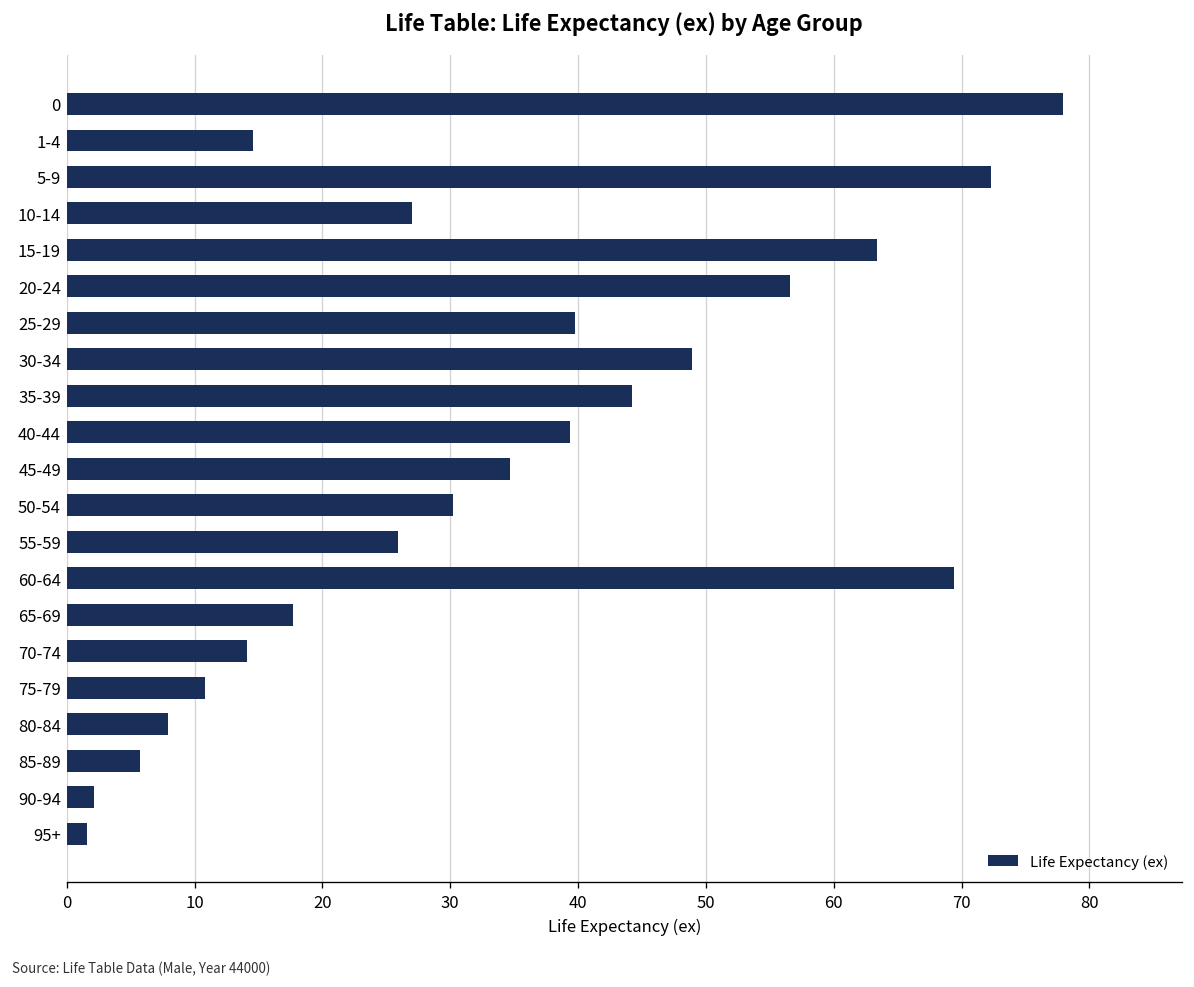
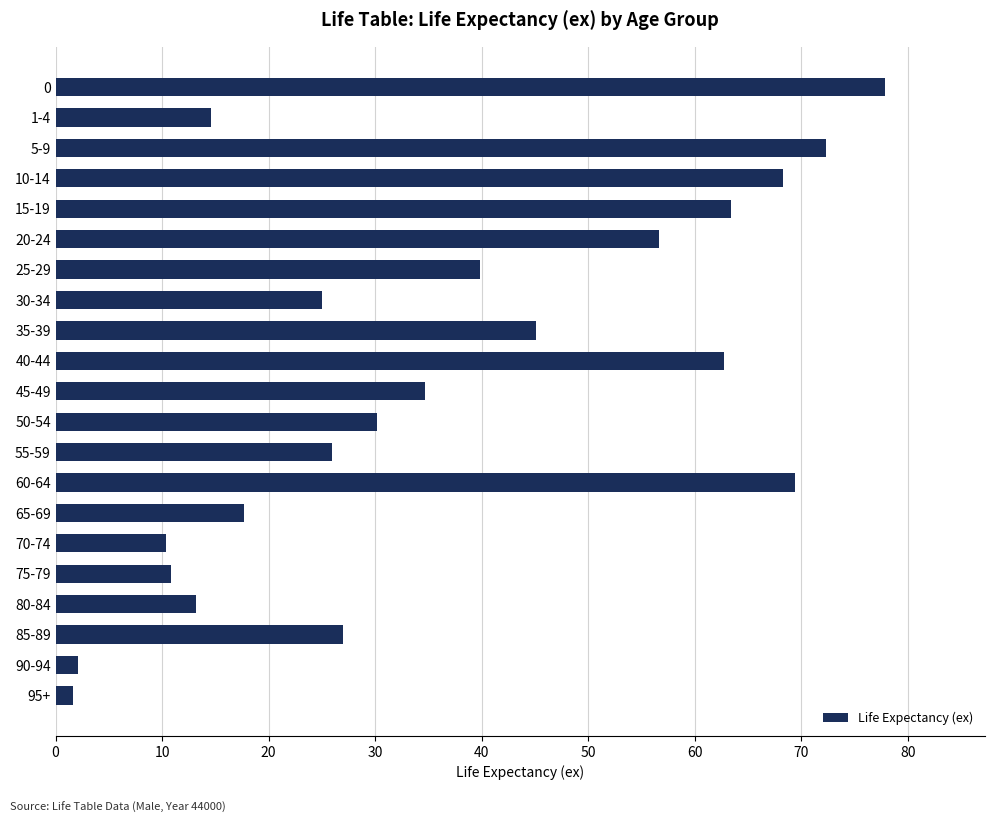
10-14: 27.0 -> 68.3
30-34: 48.9 -> 25.0
35-39: 44.2 -> 45.1
40-44: 39.4 -> 62.7
70-74: 14.1 -> 10.4
80-84: 7.9 -> 13.2
85-89: 5.7 -> 27.0
